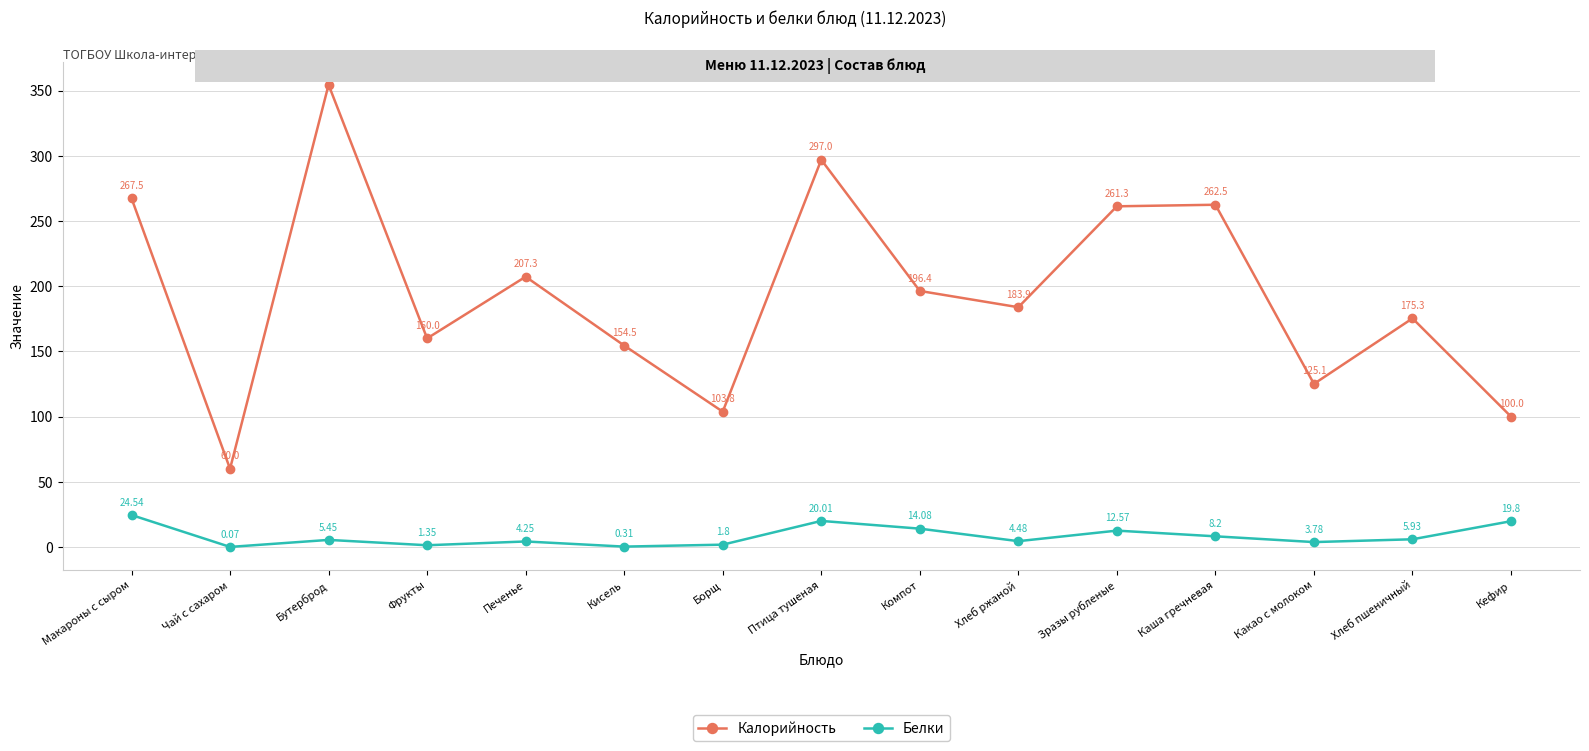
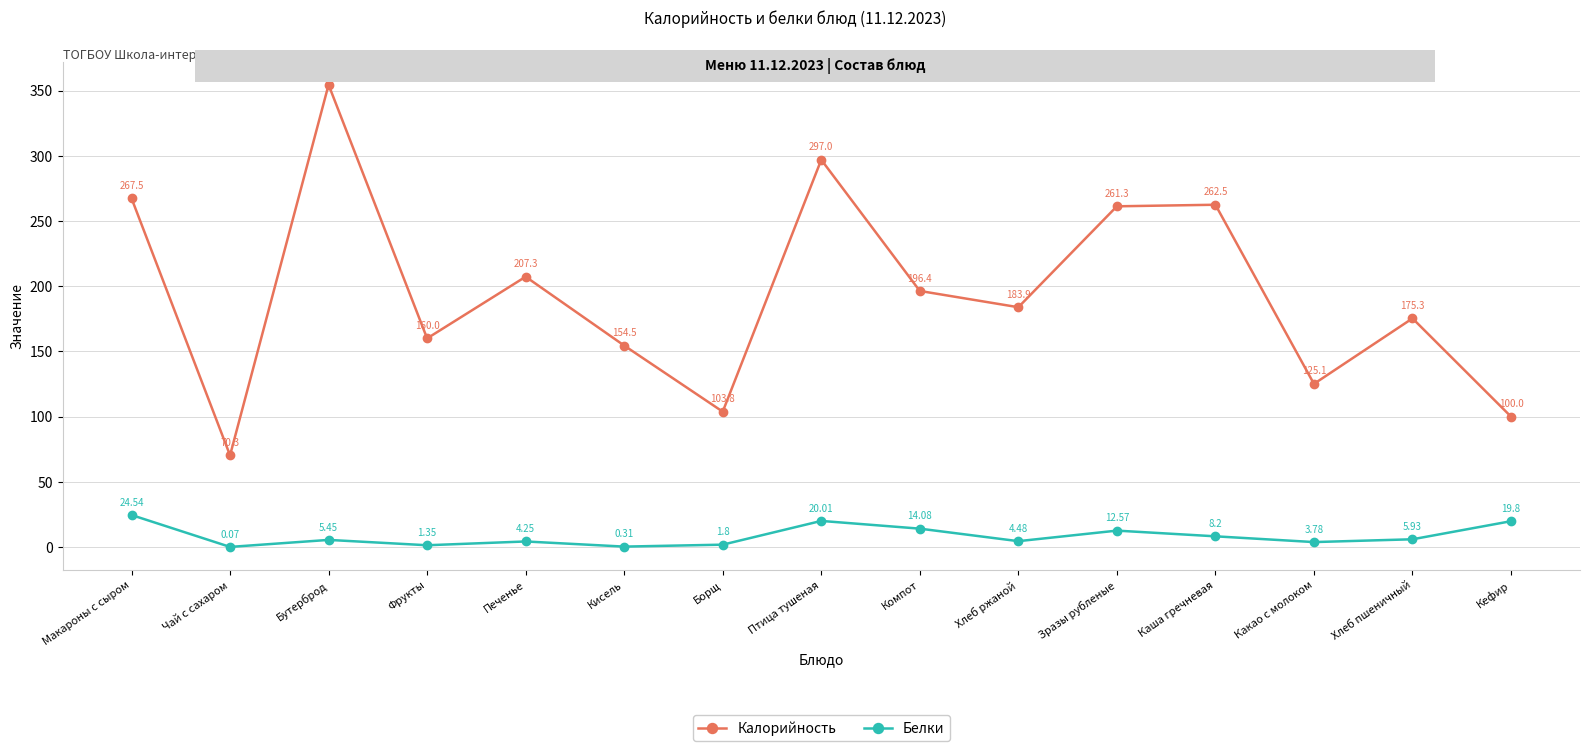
Калорийность, Чай с сахаром: 60.0 -> 70.3
